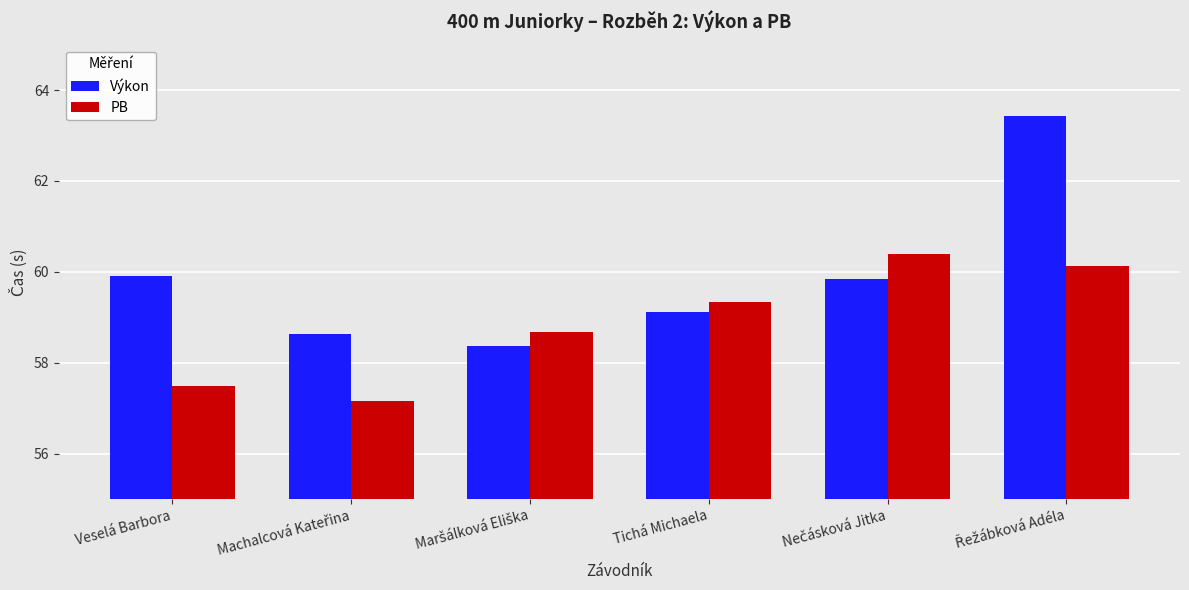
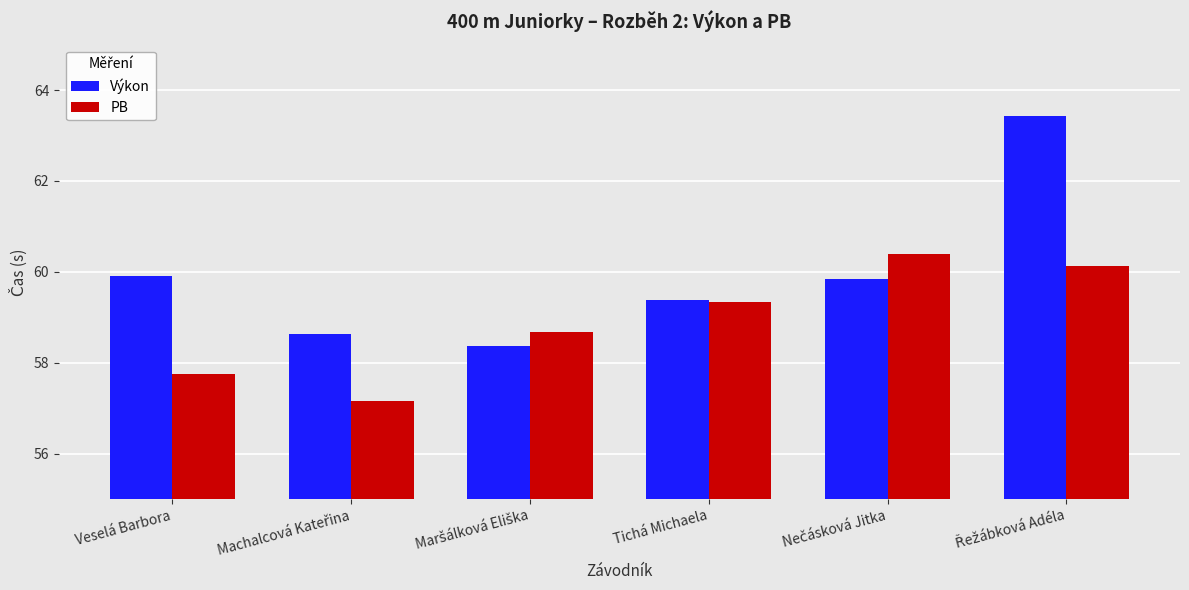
PB, Veselá Barbora: 57.5 -> 57.8
Výkon, Tichá Michaela: 59.1 -> 59.4
